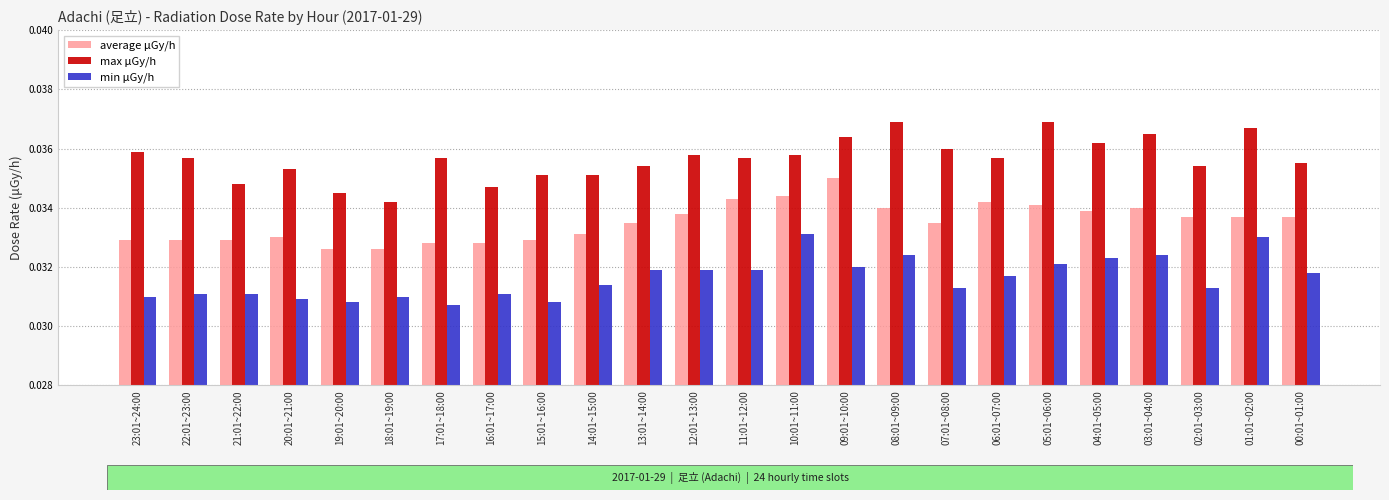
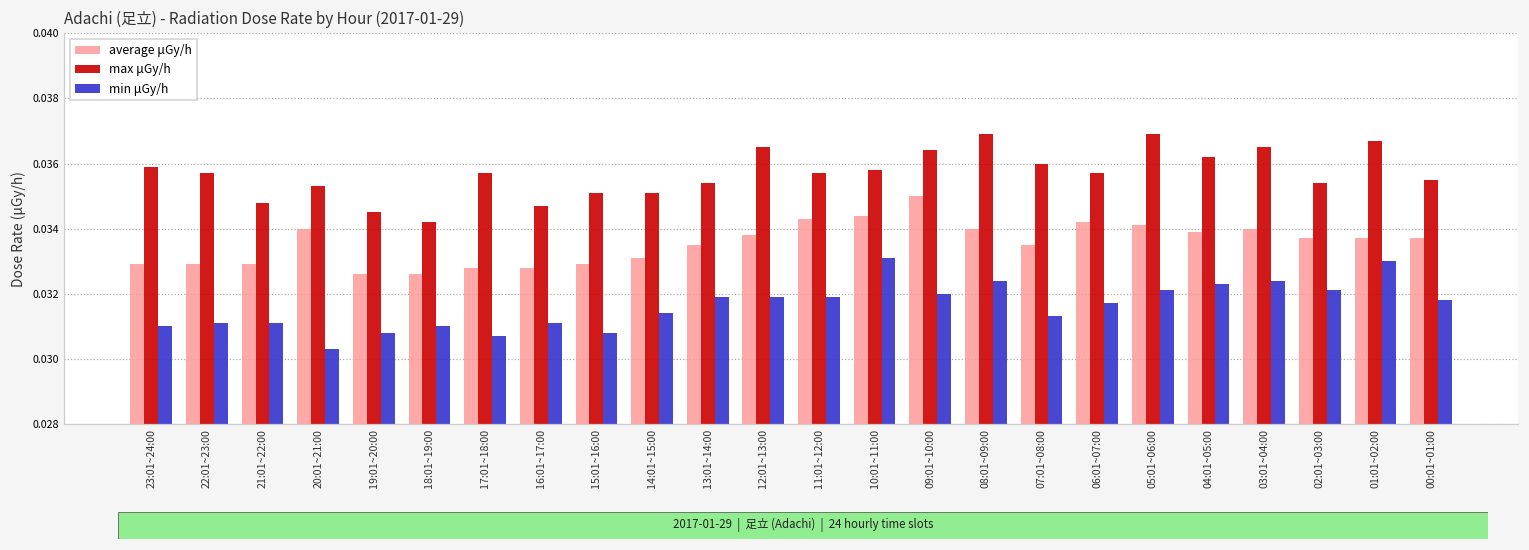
average μGy/h, 20:01~21:00: 0.033 -> 0.034
min μGy/h, 20:01~21:00: 0.0309 -> 0.0303
max μGy/h, 12:01~13:00: 0.0358 -> 0.0365
min μGy/h, 02:01~03:00: 0.0313 -> 0.0321
